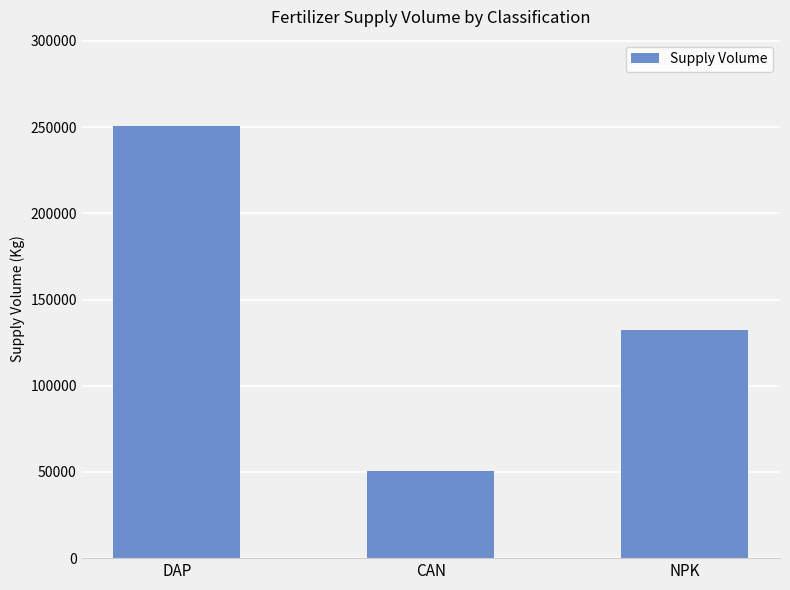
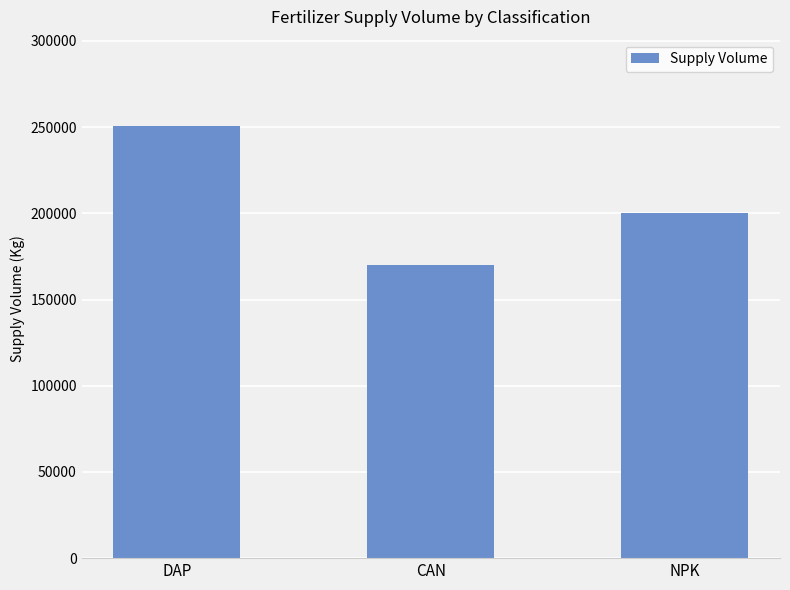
CAN: 50000 -> 170000
NPK: 132000 -> 200000
